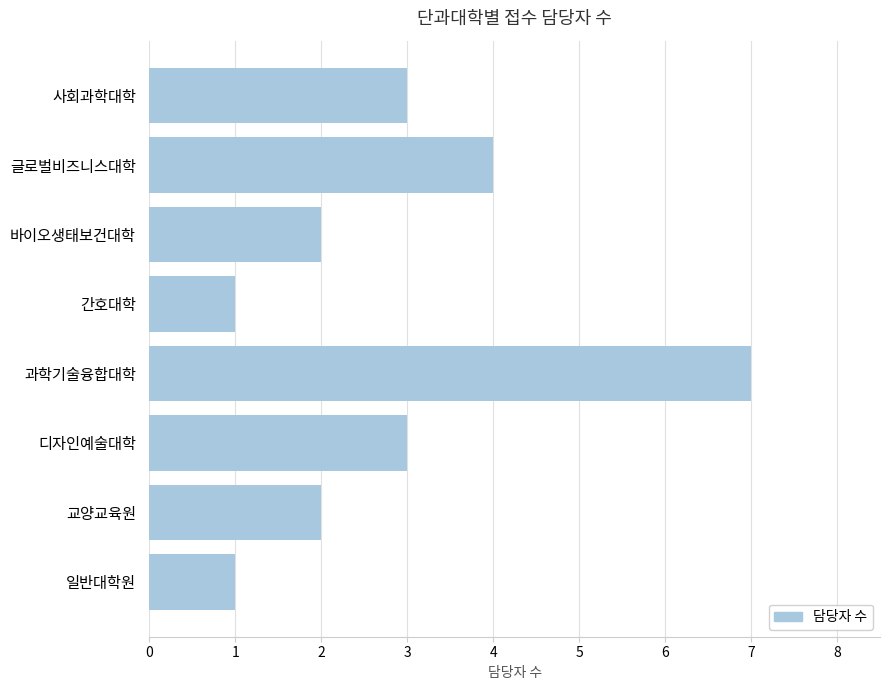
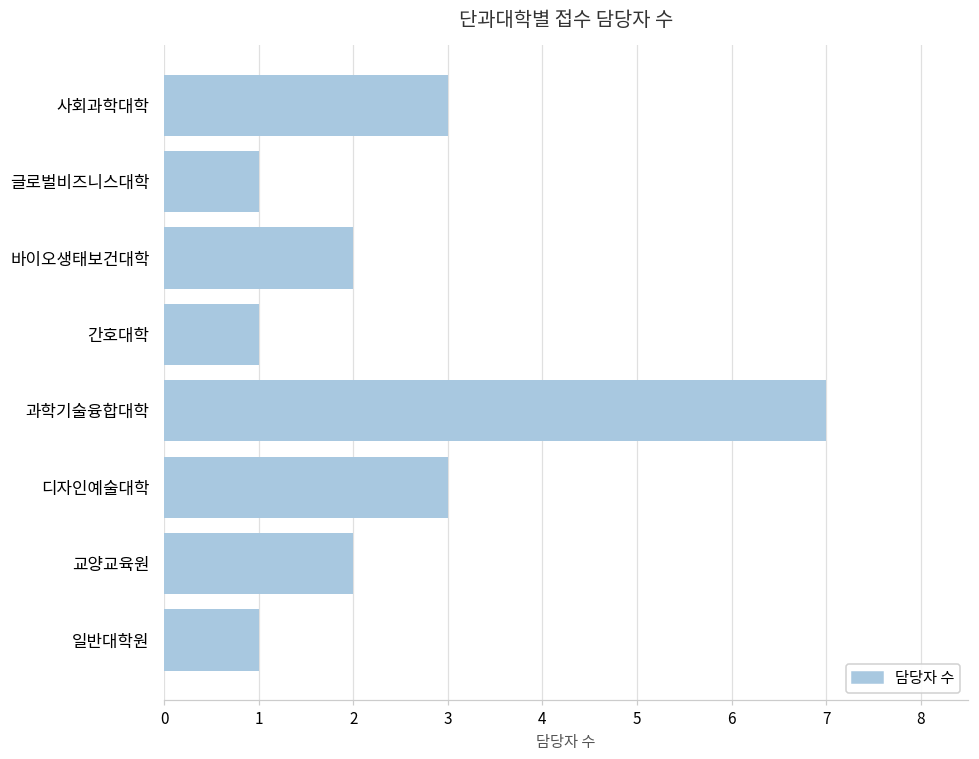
글로벌비즈니스대학: 4 -> 1
